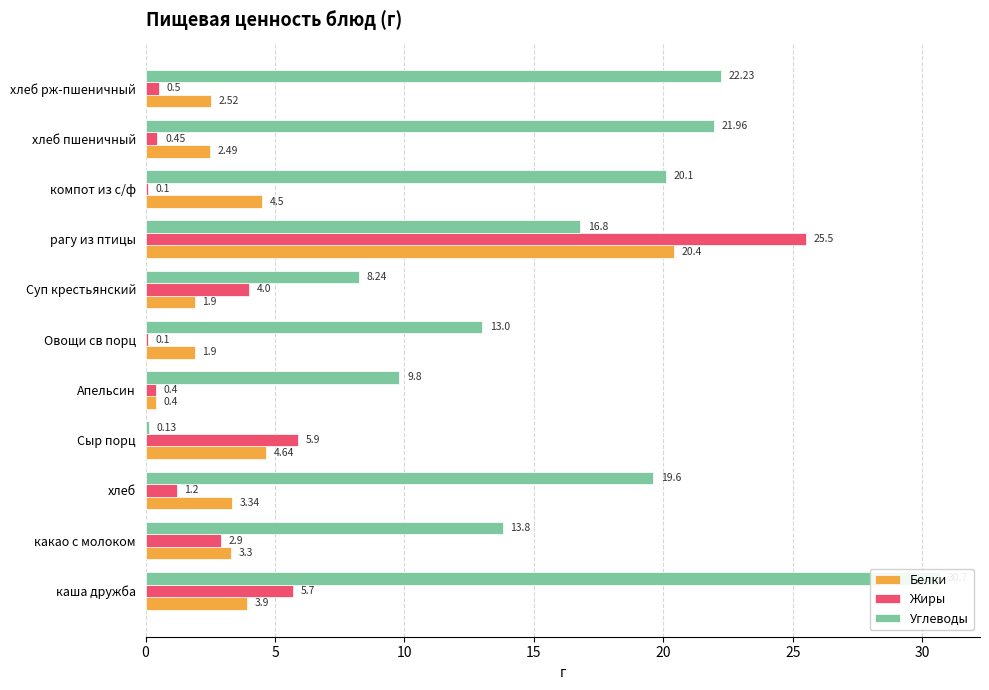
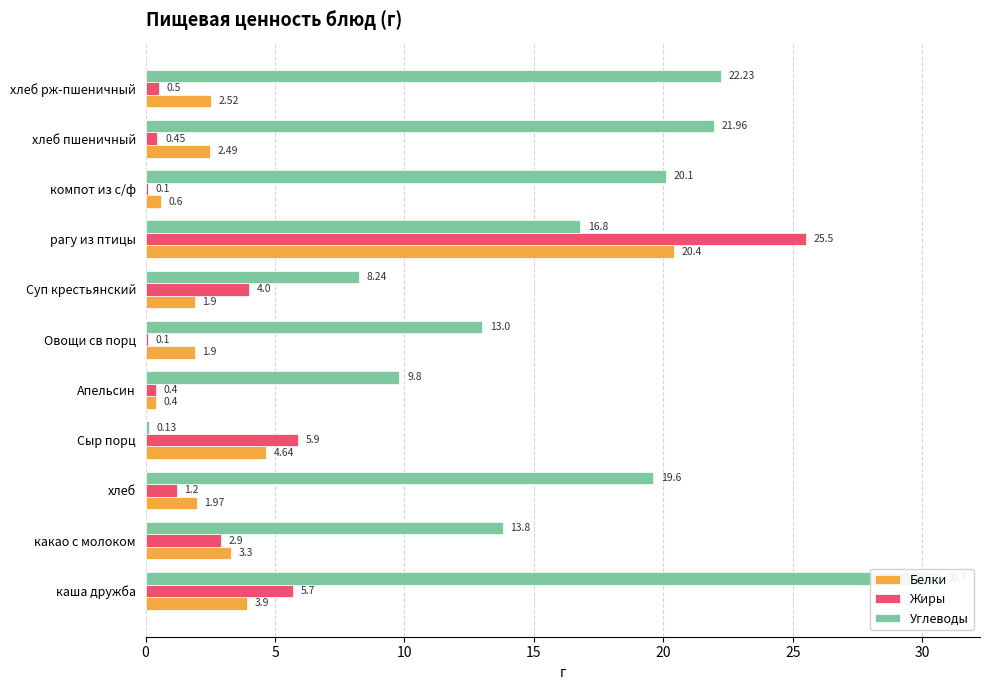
Белки, компот из с/ф: 4.5 -> 0.6
Белки, хлеб: 3.34 -> 1.97
